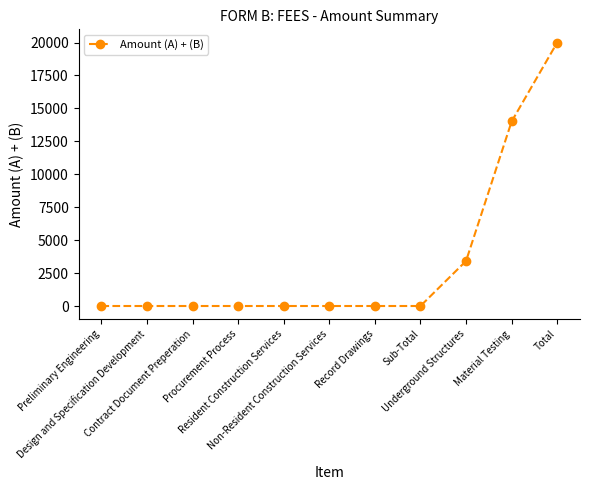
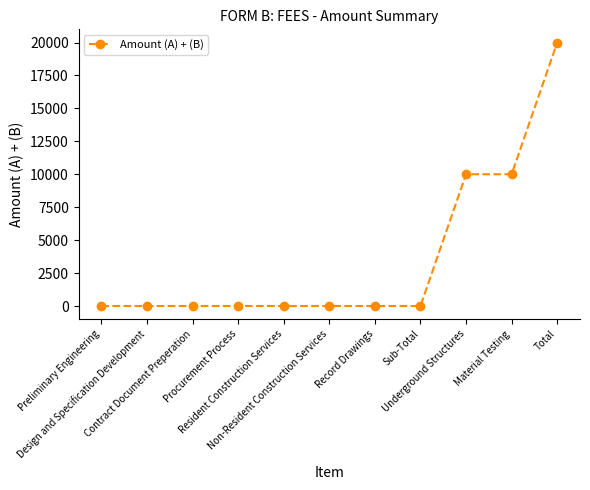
Underground Structures: 3400 -> 10000
Material Testing: 14000 -> 10000
